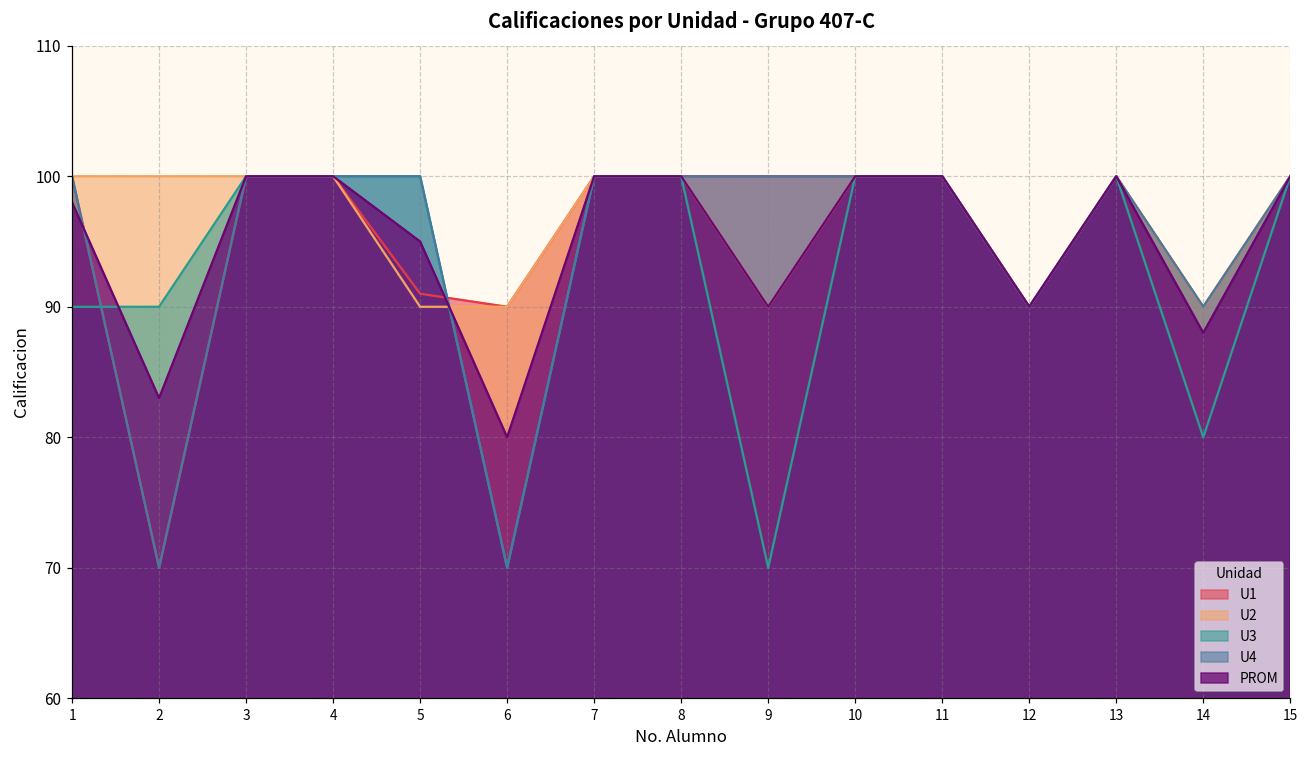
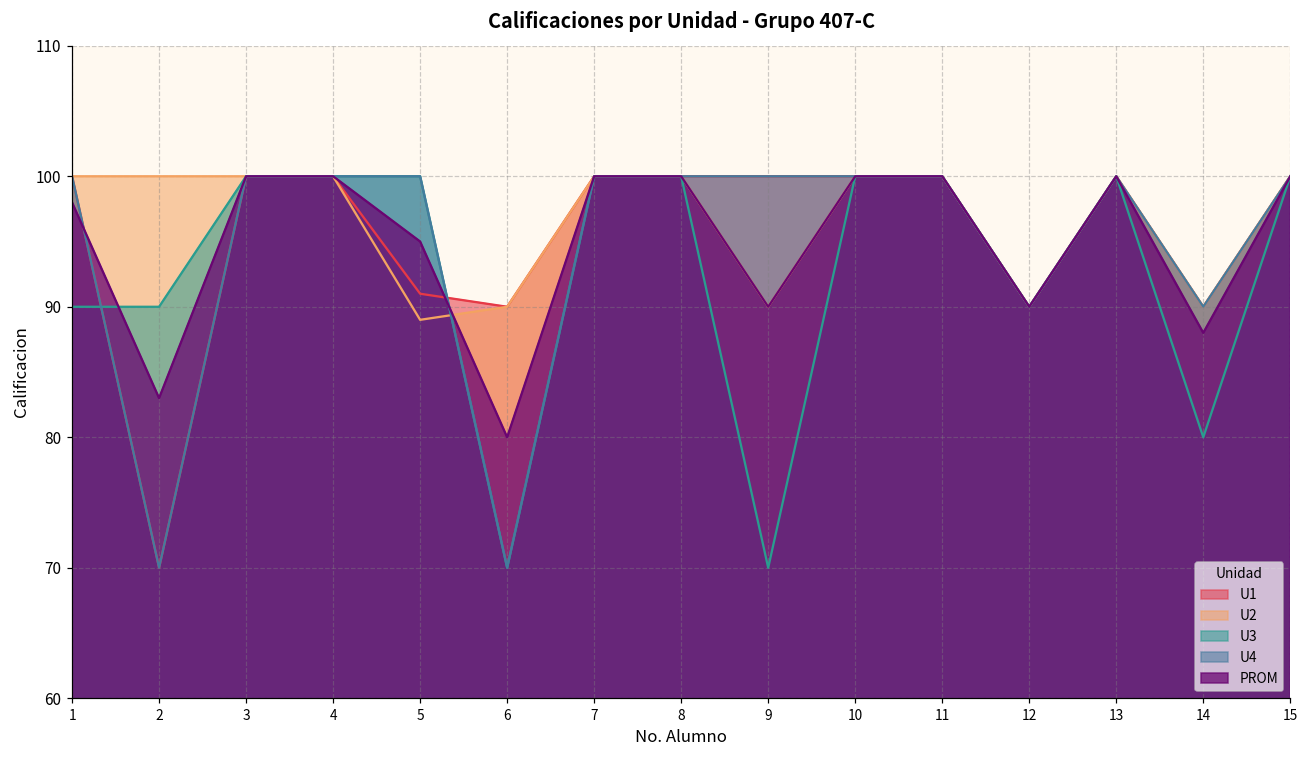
U2, 5: 90 -> 89
